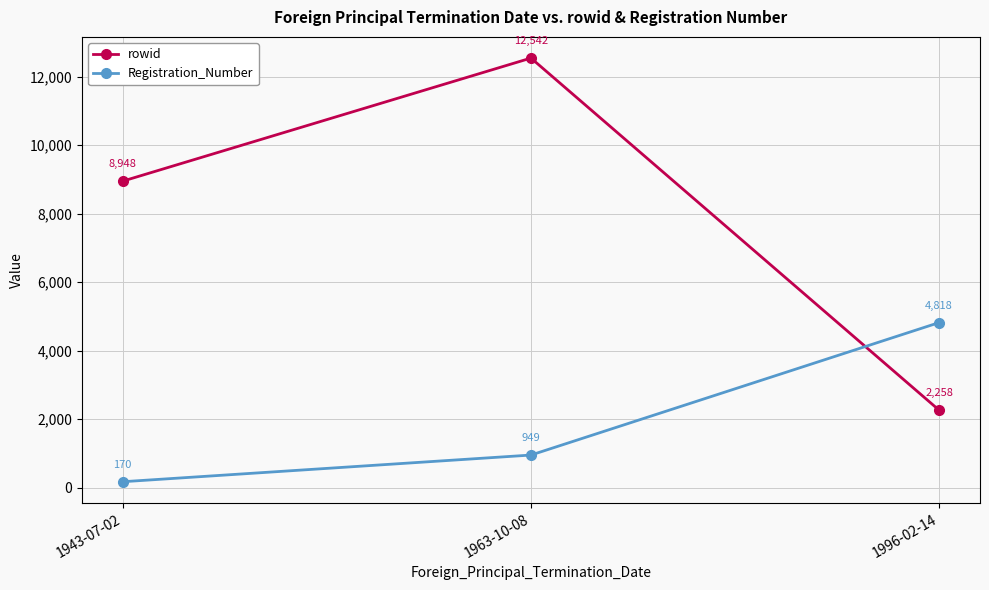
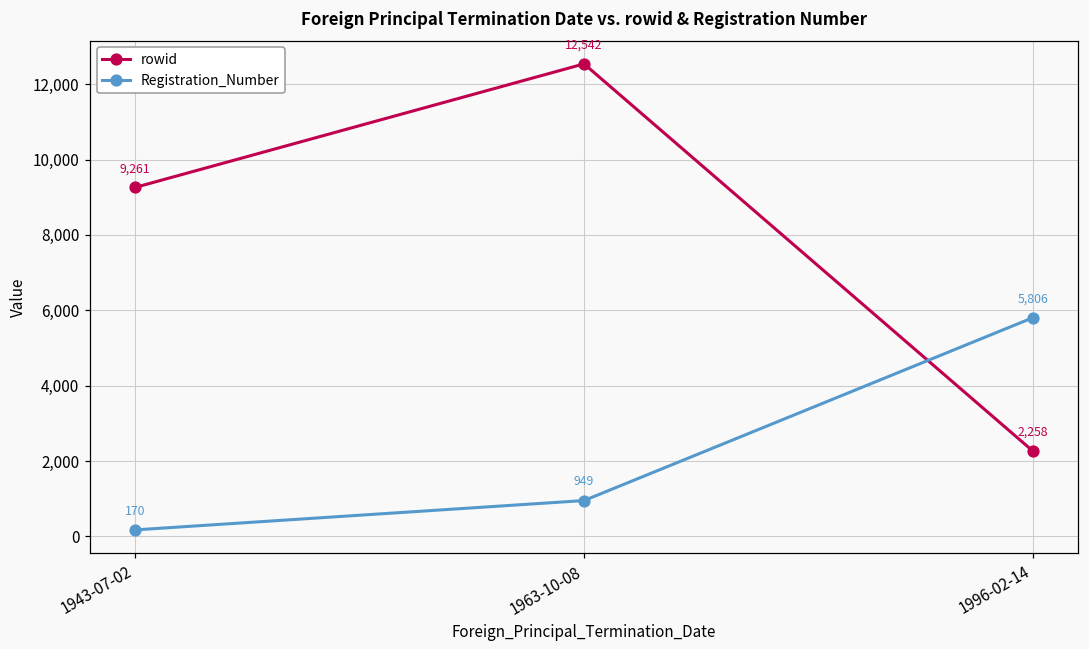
rowid, 1943-07-02: 8,948 -> 9,261
Registration_Number, 1996-02-14: 4,818 -> 5,806
